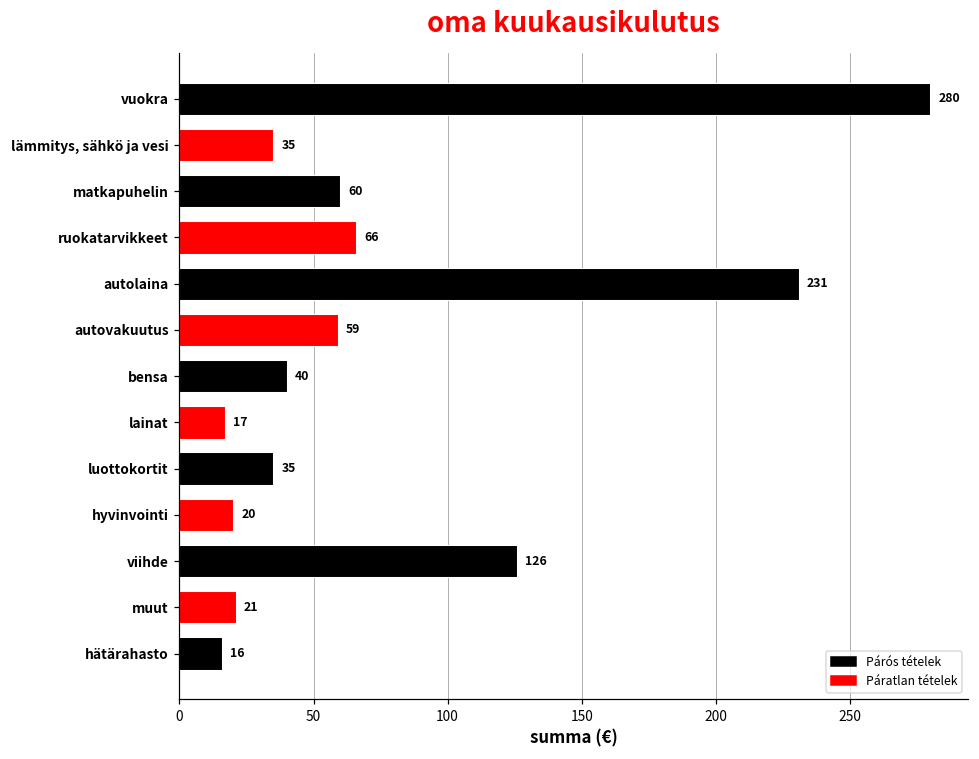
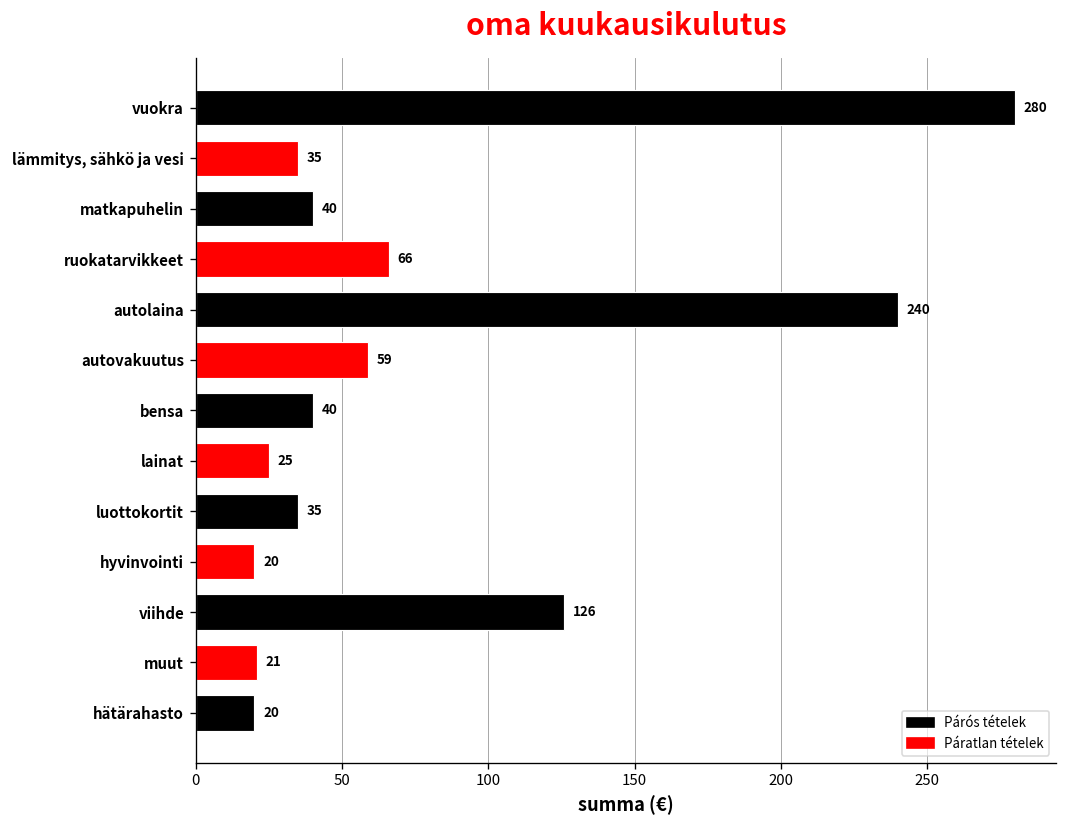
matkapuhelin: 60 -> 40
autolaina: 231 -> 240
lainat: 17 -> 25
hätärahasto: 16 -> 20
